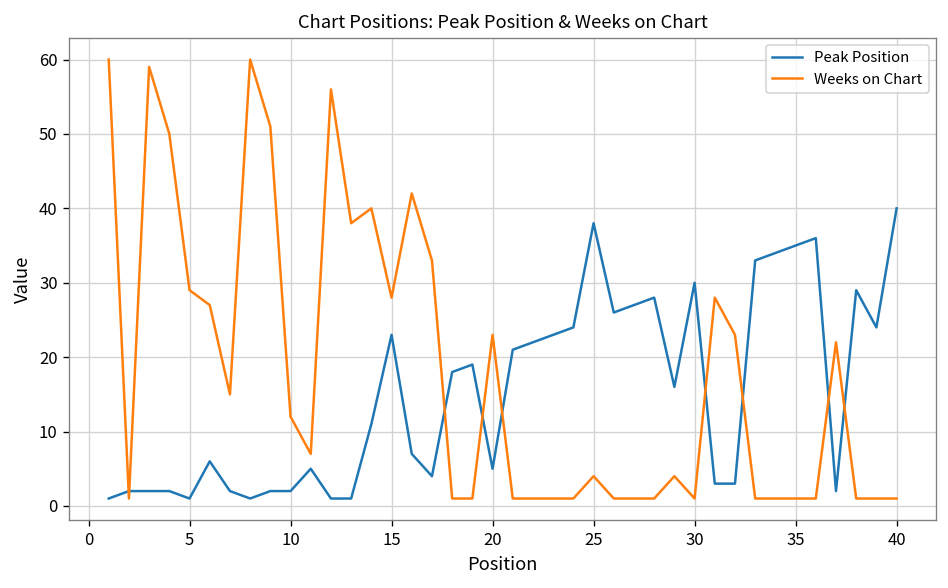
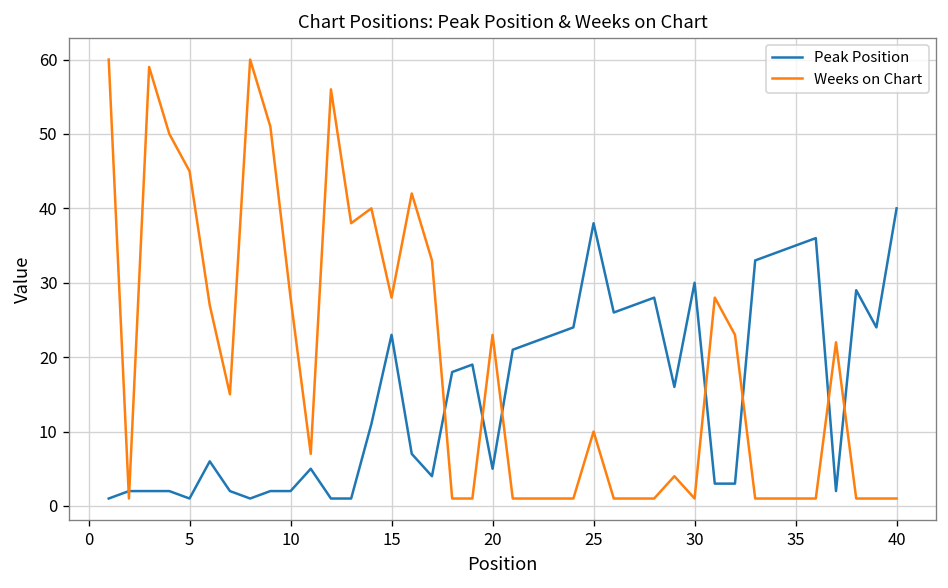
Weeks on Chart, 5: 29 -> 45
Weeks on Chart, 10: 12 -> 28
Weeks on Chart, 25: 4 -> 10
